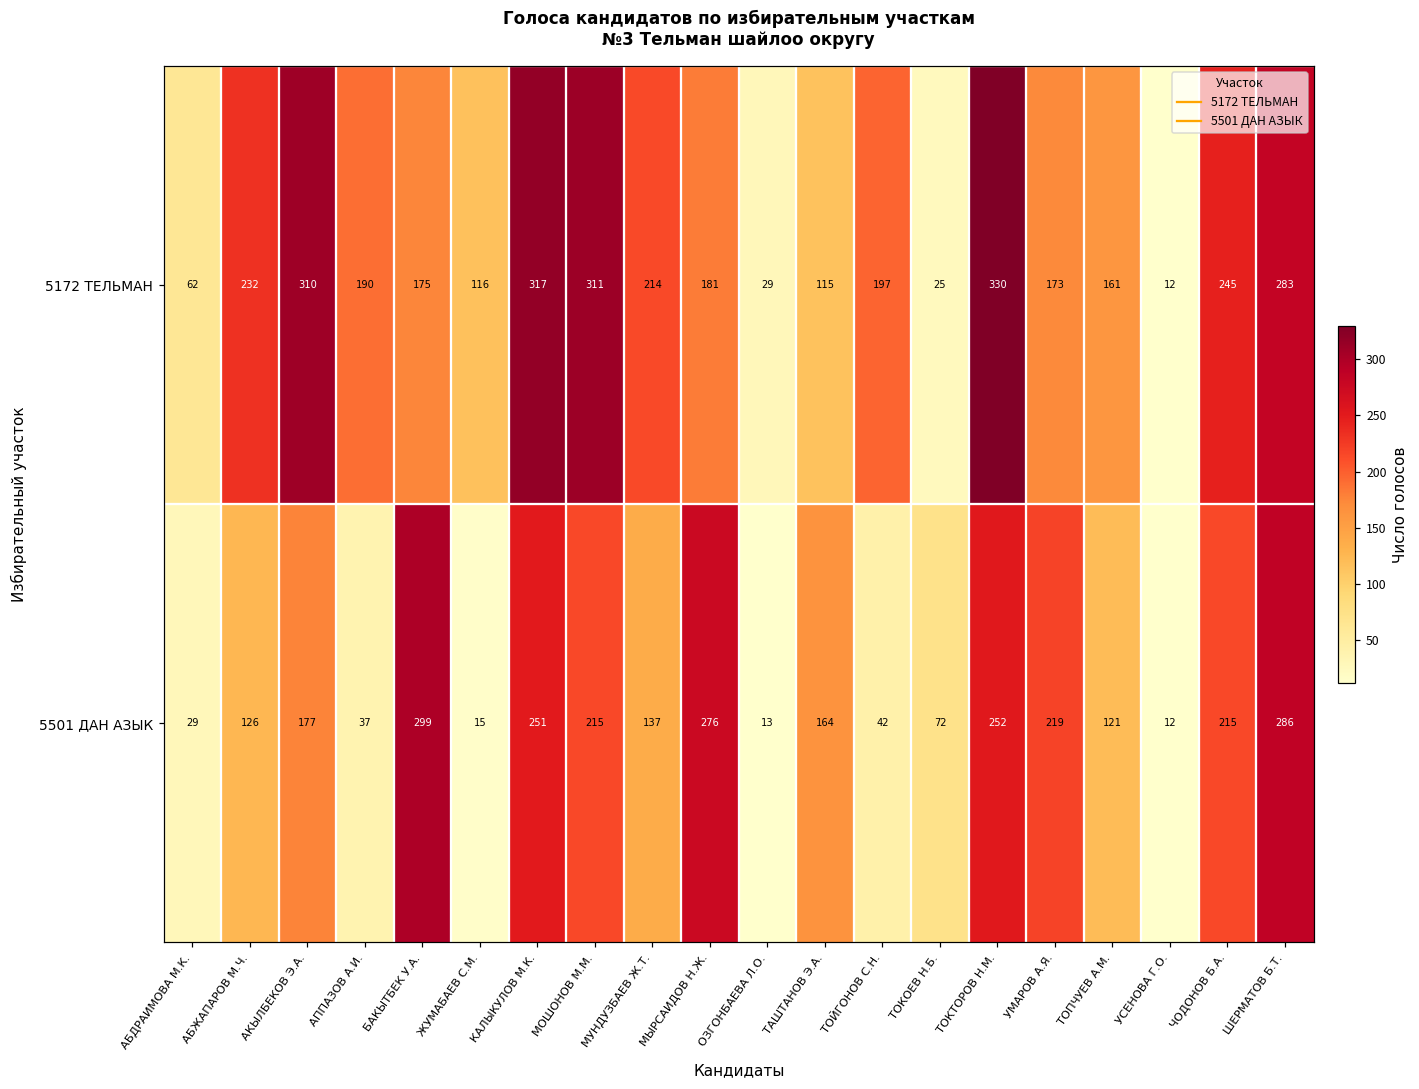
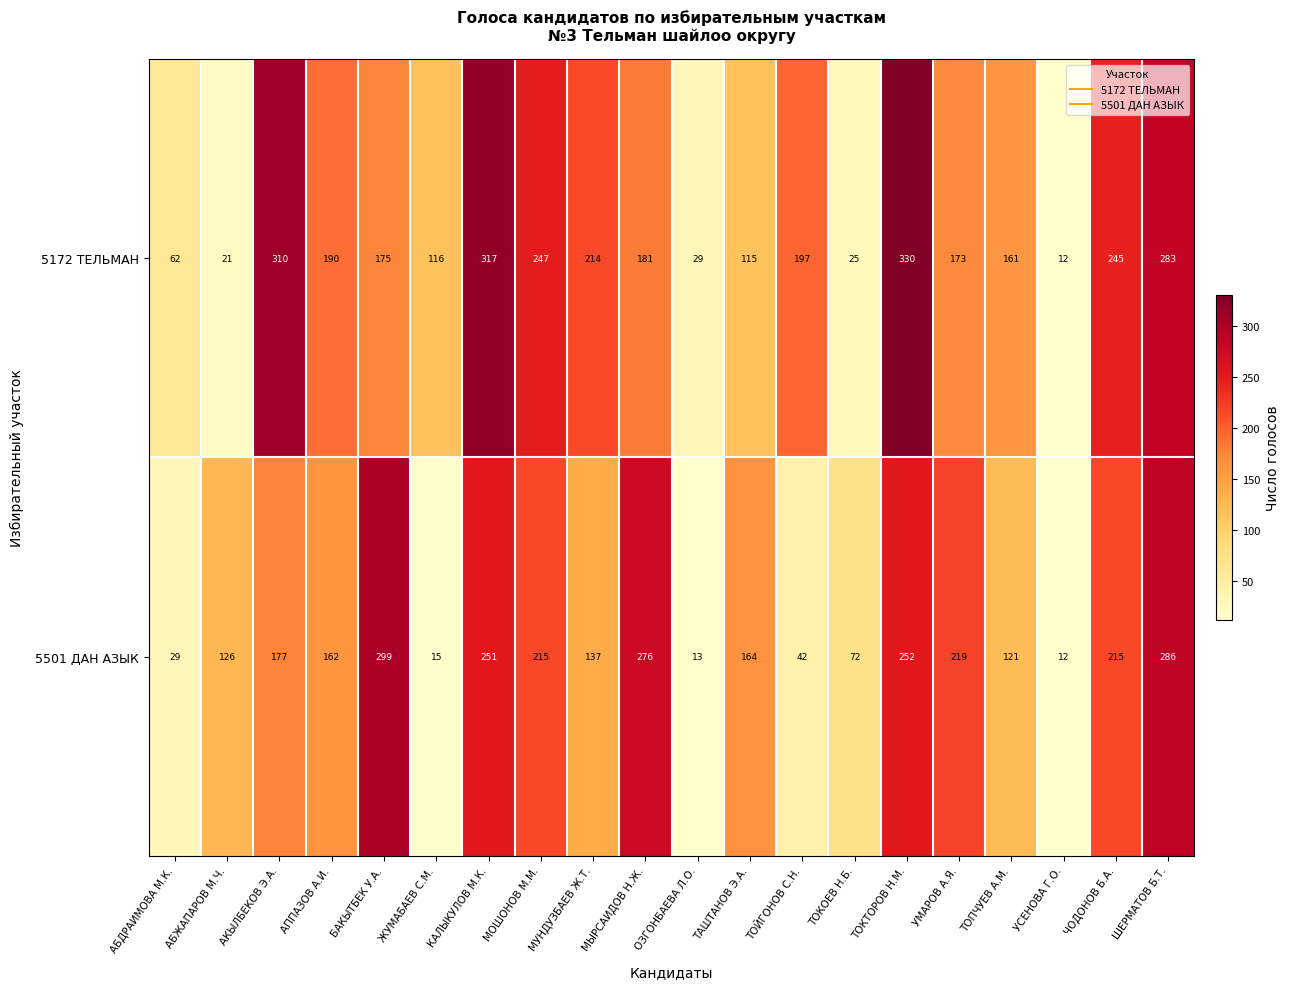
5172 ТЕЛЬМАН, АБЖАПАРОВ М.Ч.: 232 -> 21
5172 ТЕЛЬМАН, МОШОНОВ М.М.: 311 -> 247
5501 ДАН АЗЫК, АППАЗОВ А.И.: 37 -> 162
